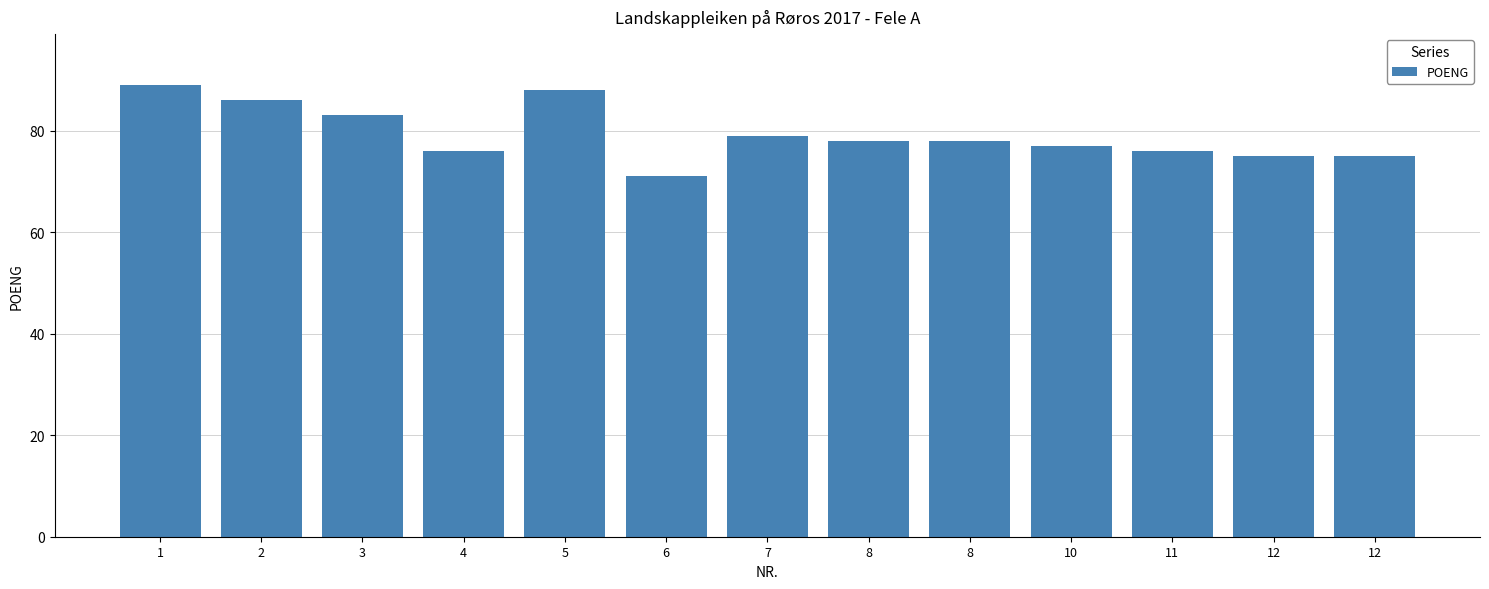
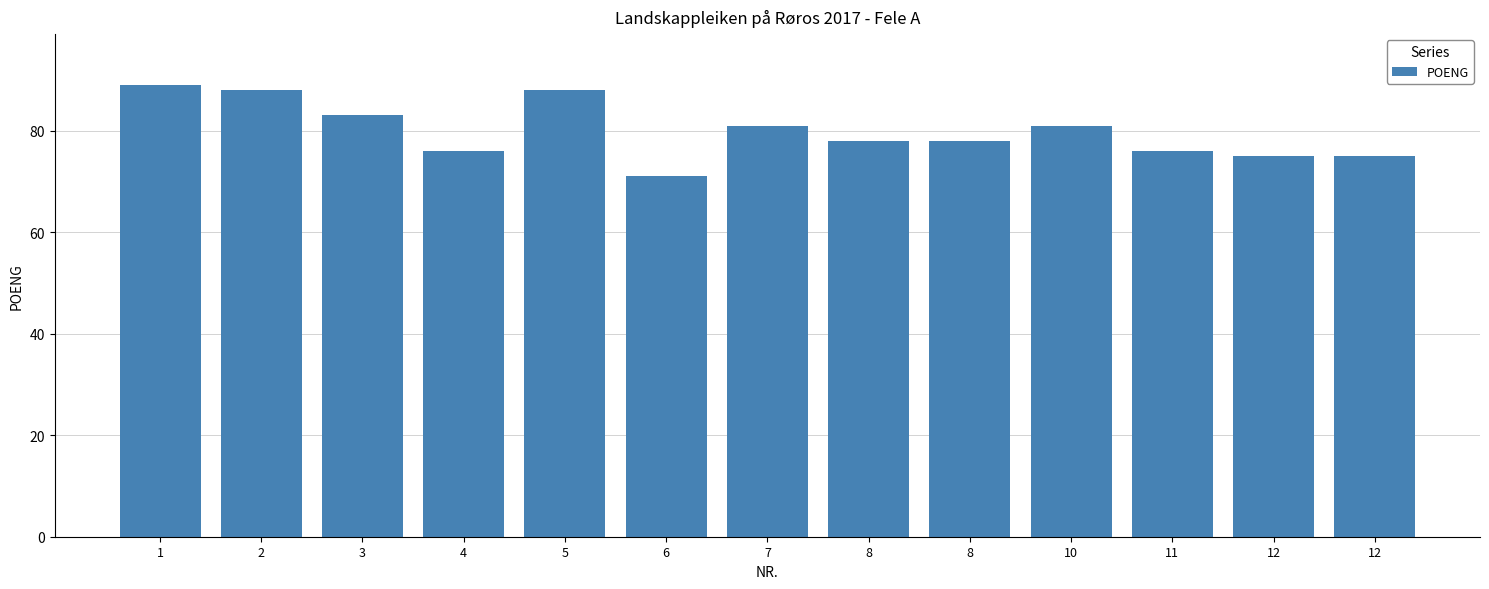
2: 86 -> 88
7: 79 -> 81
10: 77 -> 81
